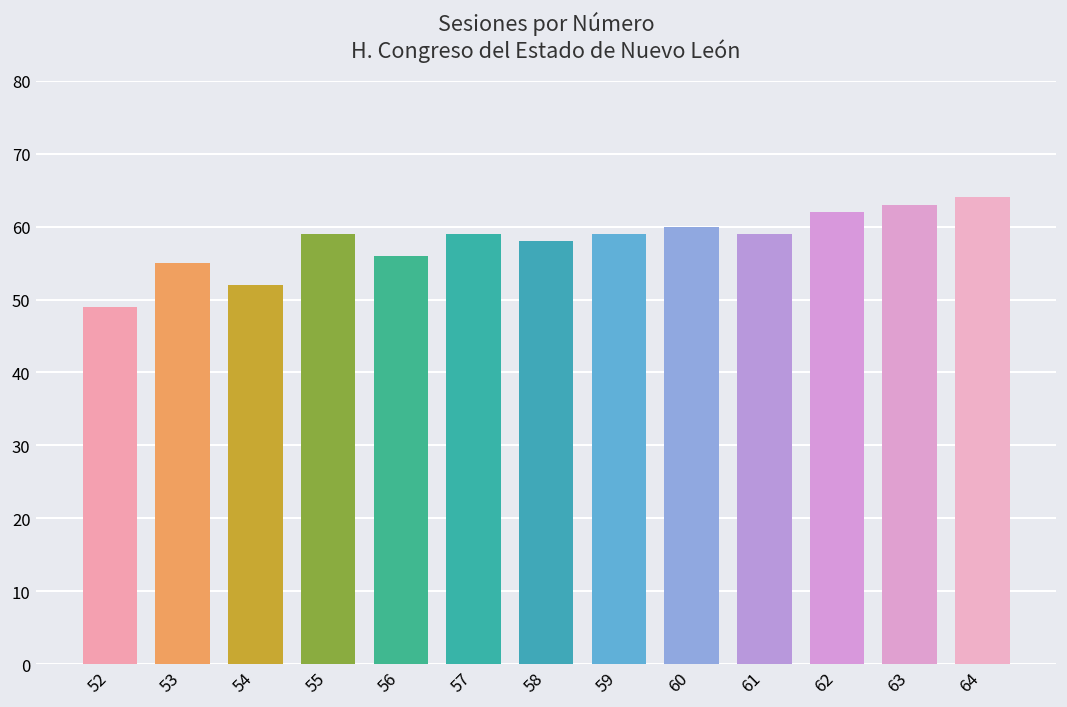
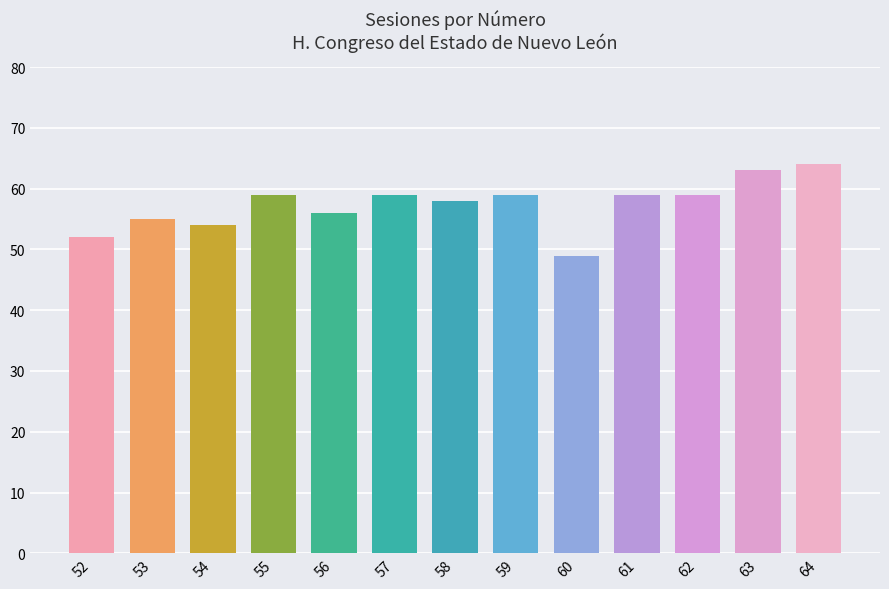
52: 49 -> 52
54: 52 -> 54
60: 60 -> 49
62: 62 -> 59
